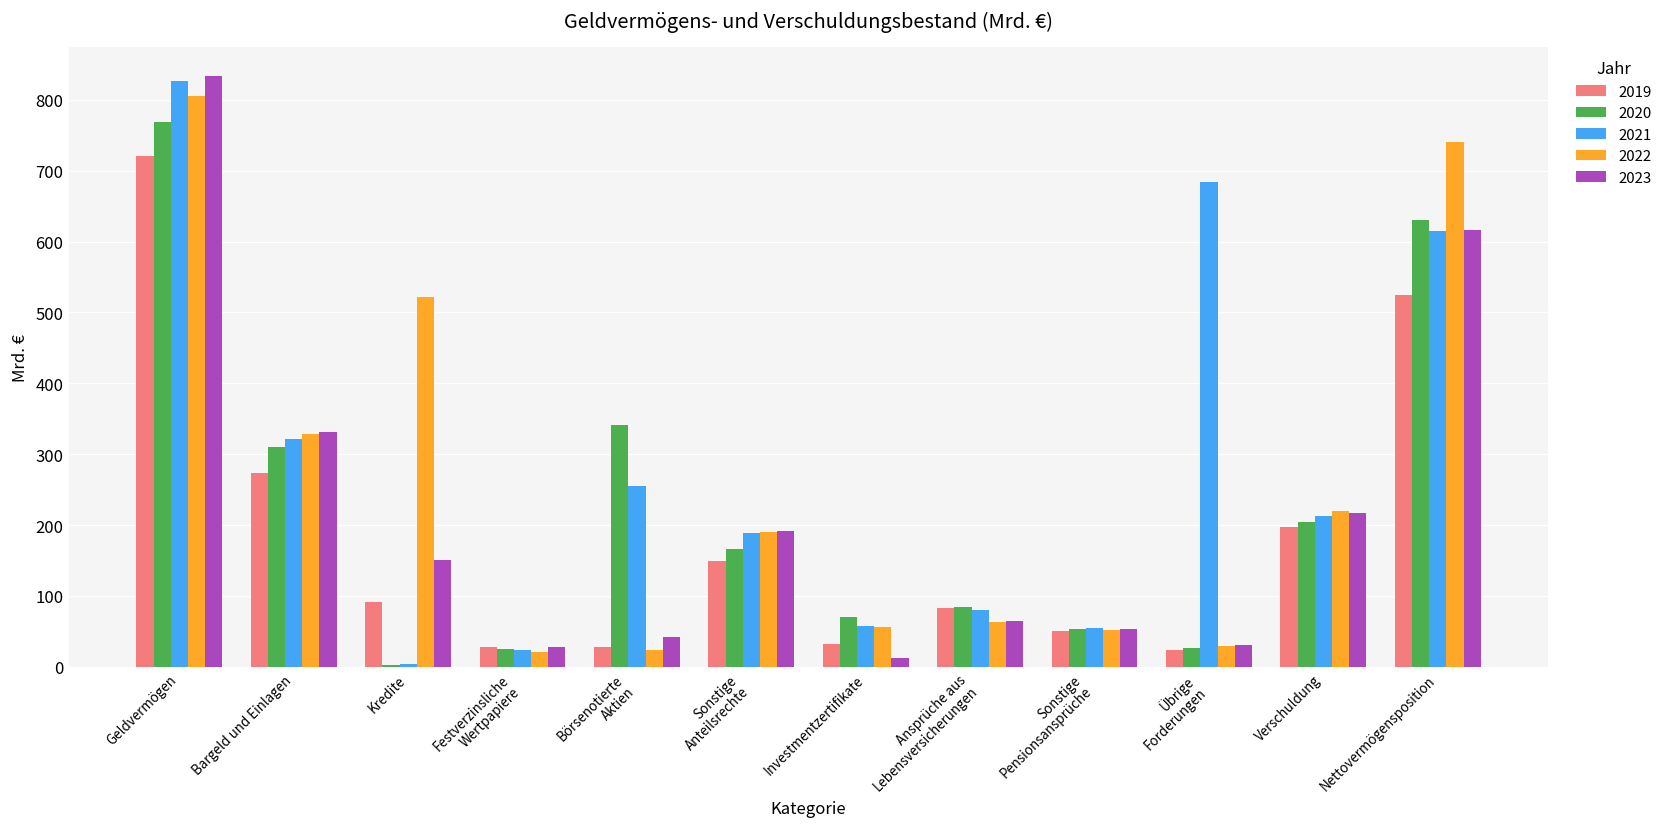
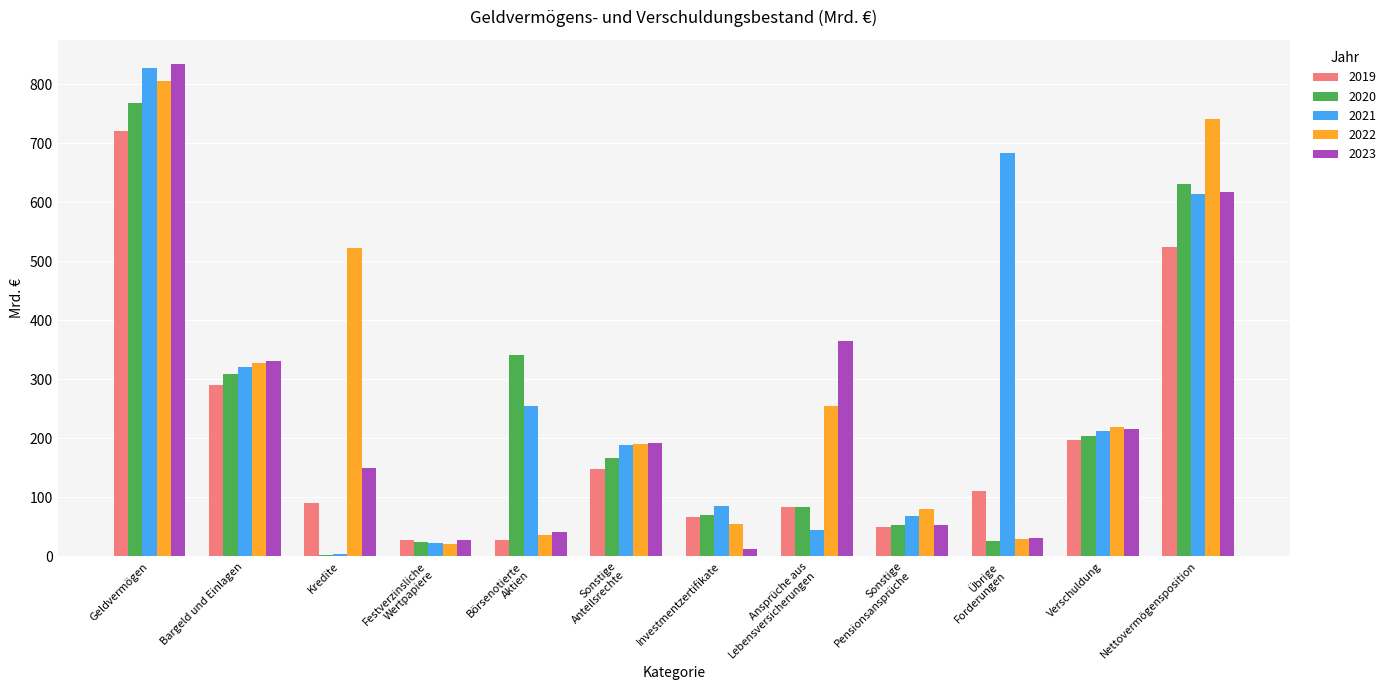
2019, Bargeld und Einlagen: 270 -> 290
2022, Börsenotierte Aktien: 20 -> 40
2019, Investmentzertifikate: 30 -> 70
2021, Investmentzertifikate: 60 -> 90
2021, Ansprüche aus Lebensversicherungen: 80 -> 40
2022, Ansprüche aus Lebensversicherungen: 60 -> 250
2023, Ansprüche aus Lebensversicherungen: 60 -> 370
2021, Sonstige Pensionsansprüche: 50 -> 70
2022, Sonstige Pensionsansprüche: 50 -> 80
2019, Übrige Forderungen: 20 -> 110
